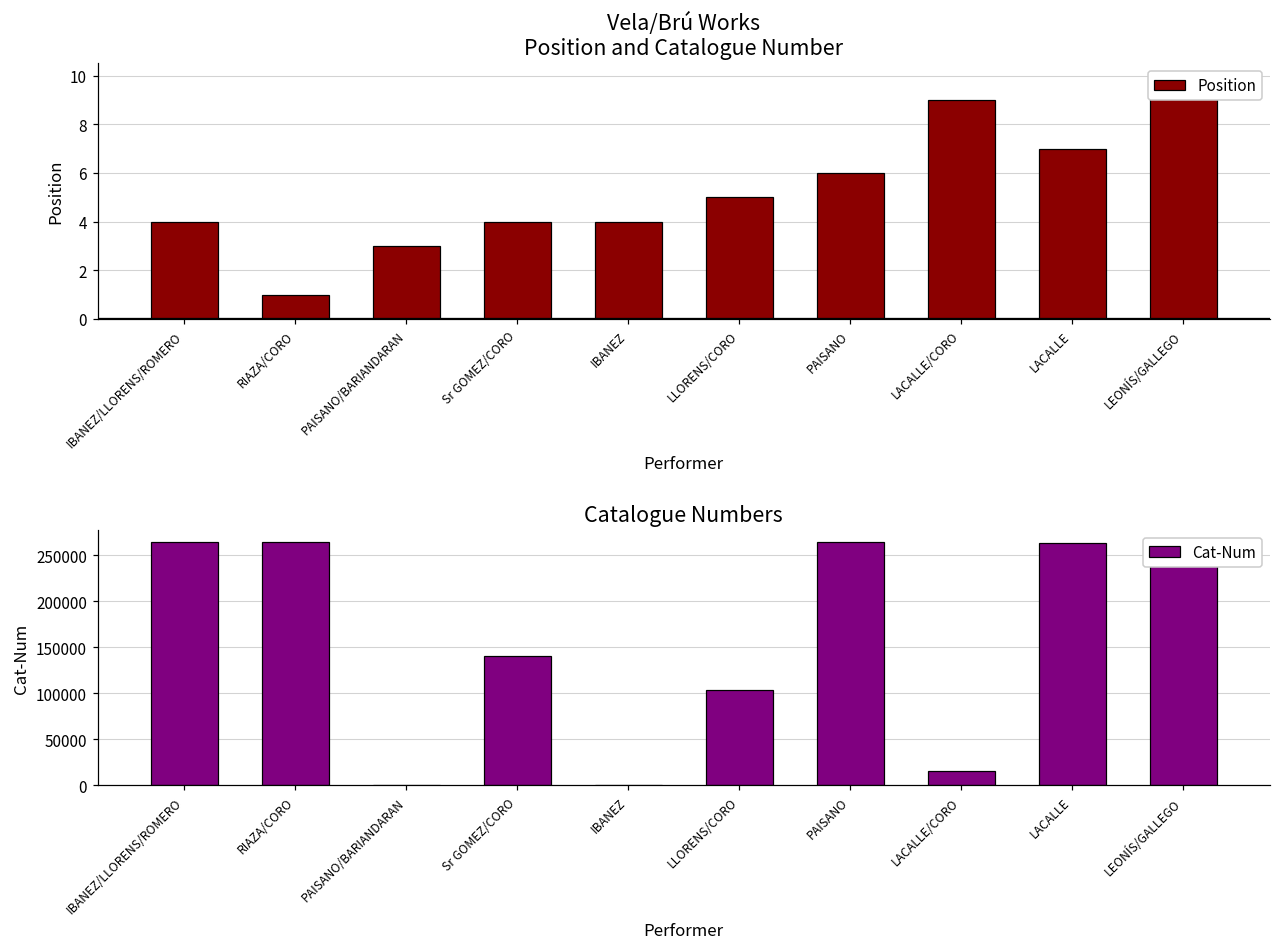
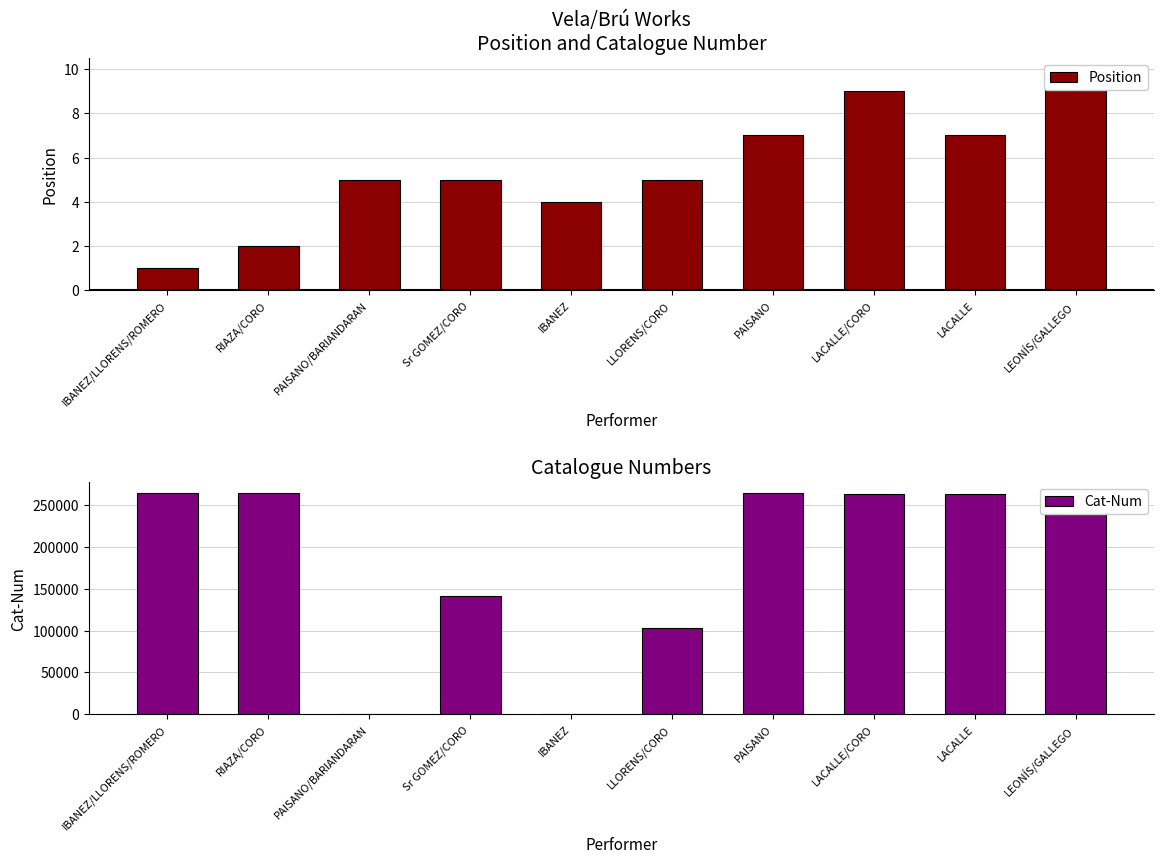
Vela/Brú Works Position and Catalogue Number, IBANEZ/LLORENS/ROMERO: 4 -> 1
Vela/Brú Works Position and Catalogue Number, RIAZA/CORO: 1 -> 2
Vela/Brú Works Position and Catalogue Number, PAISANO/BARIANDARAN: 3 -> 5
Vela/Brú Works Position and Catalogue Number, Sr GOMEZ/CORO: 4 -> 5
Vela/Brú Works Position and Catalogue Number, PAISANO: 6 -> 7
Catalogue Numbers, LACALLE/CORO: 20000 -> 260000
